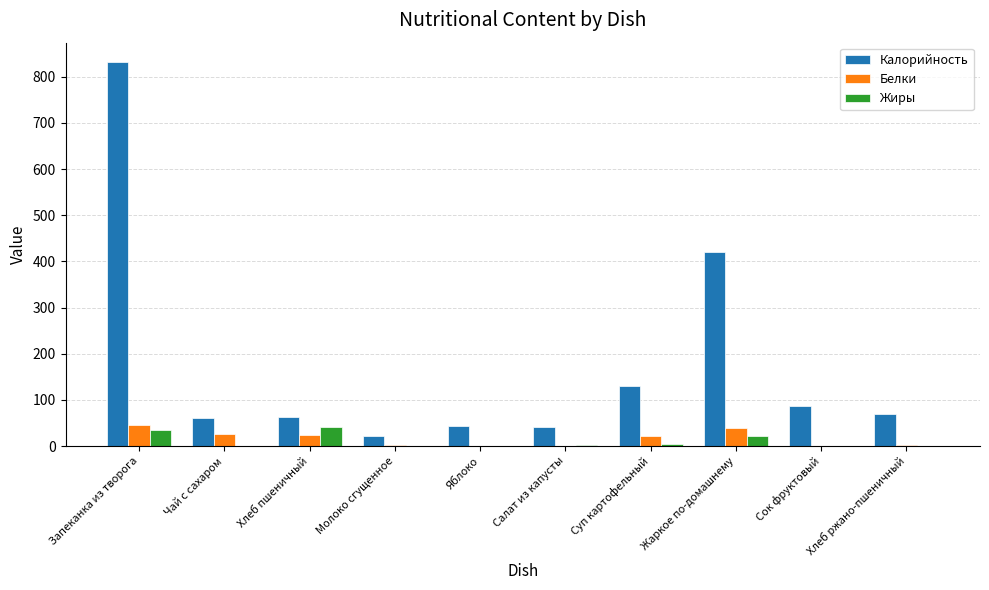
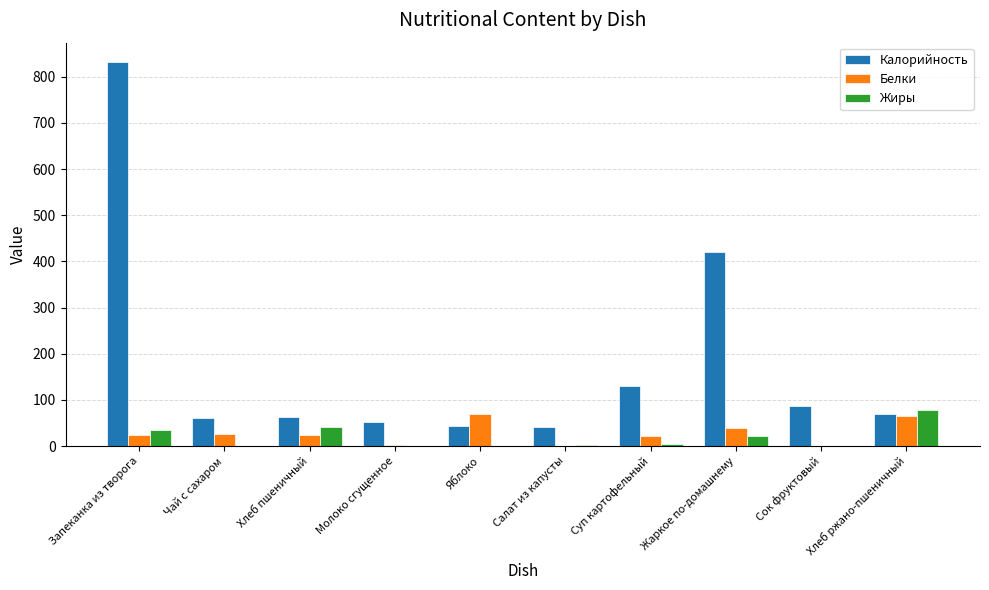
Белки, Запеканка из творога: 50 -> 30
Калорийность, Молоко сгущенное: 20 -> 50
Белки, Яблоко: 0 -> 70
Белки, Хлеб ржано-пшеничный: 0 -> 70
Жиры, Хлеб ржано-пшеничный: 0 -> 80
